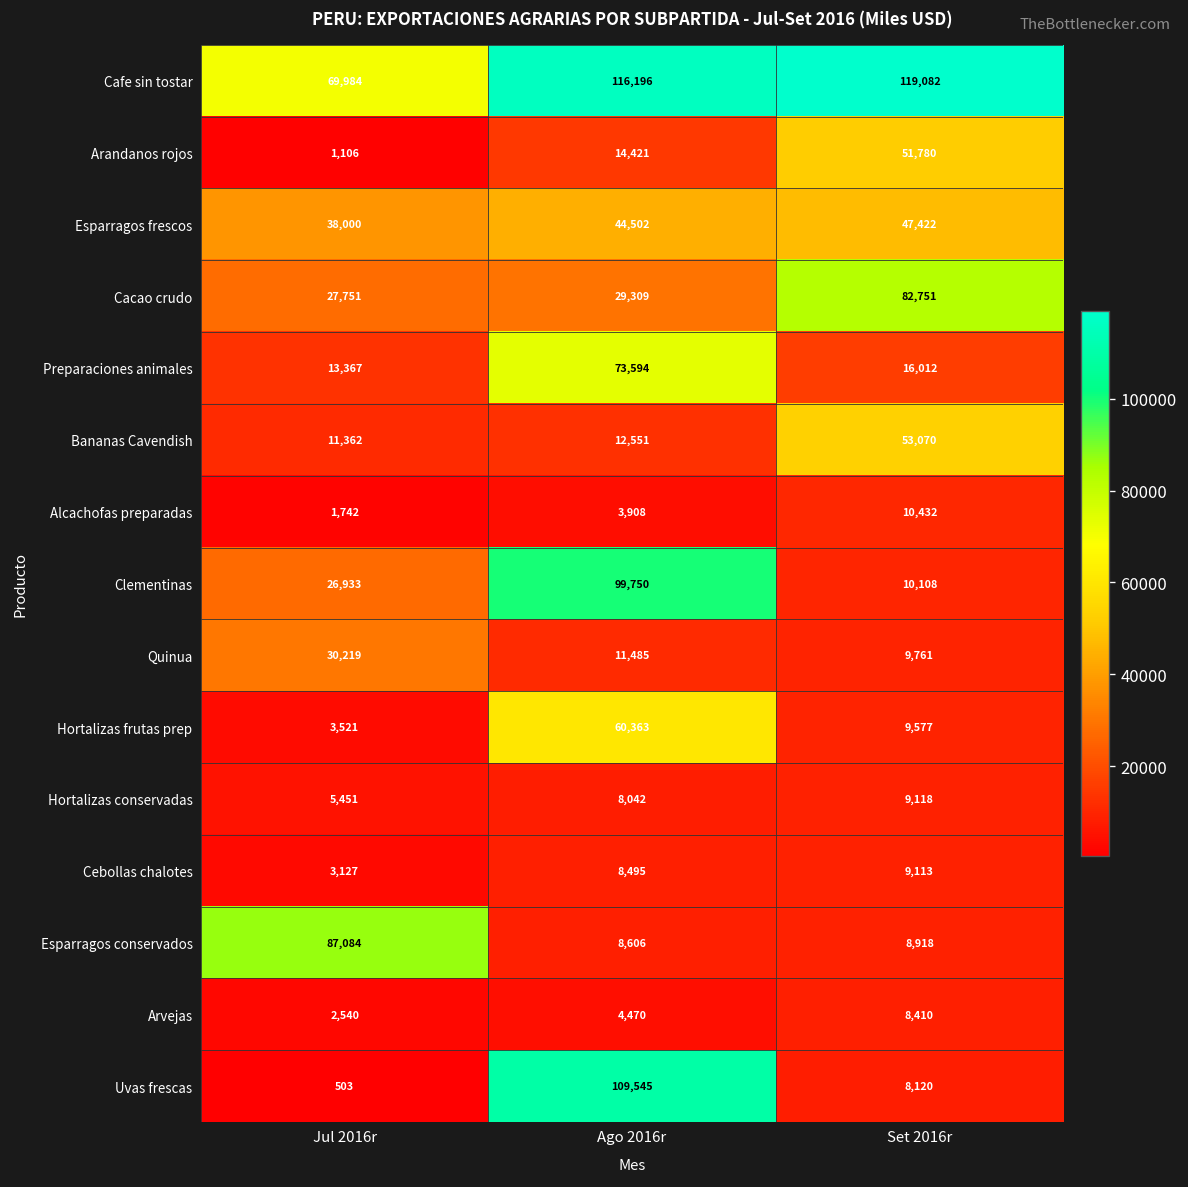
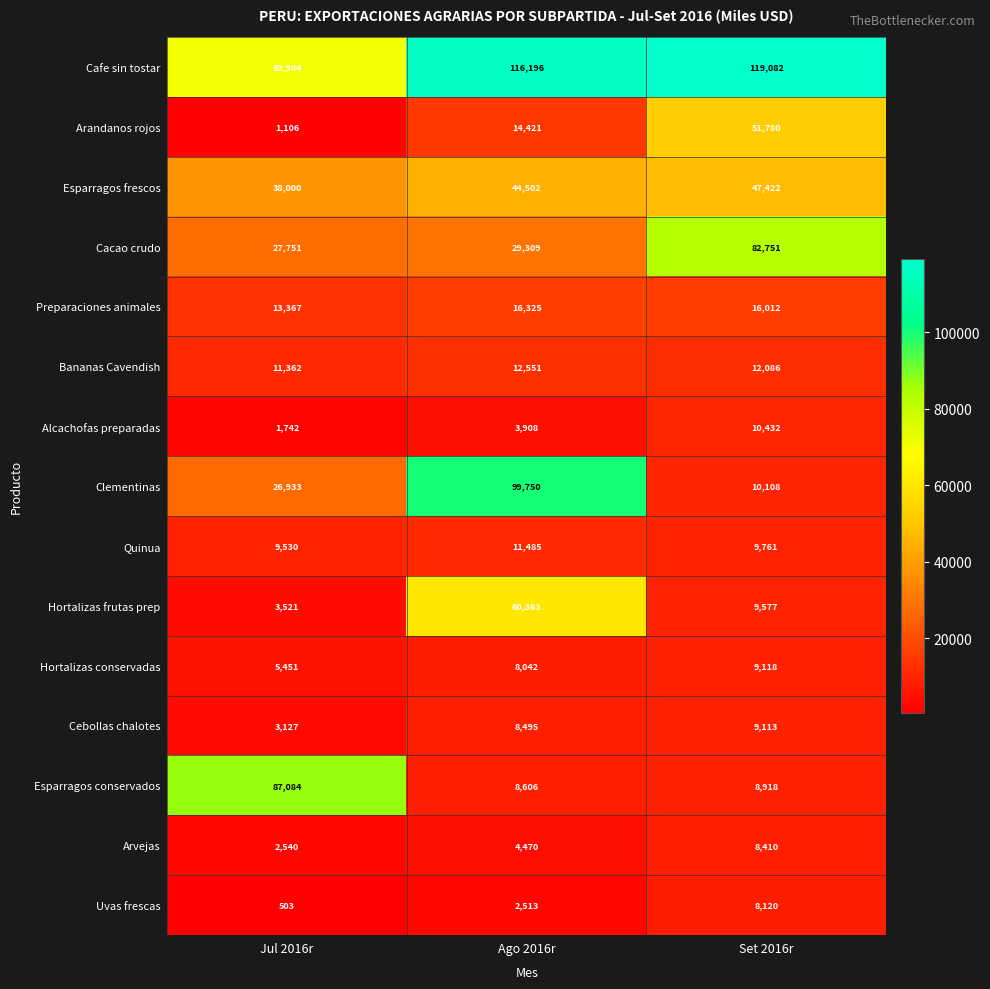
Preparaciones animales, Ago 2016r: 73,594 -> 16,325
Bananas Cavendish, Set 2016r: 53,070 -> 12,086
Quinua, Jul 2016r: 30,219 -> 9,530
Uvas frescas, Ago 2016r: 109,545 -> 2,513
